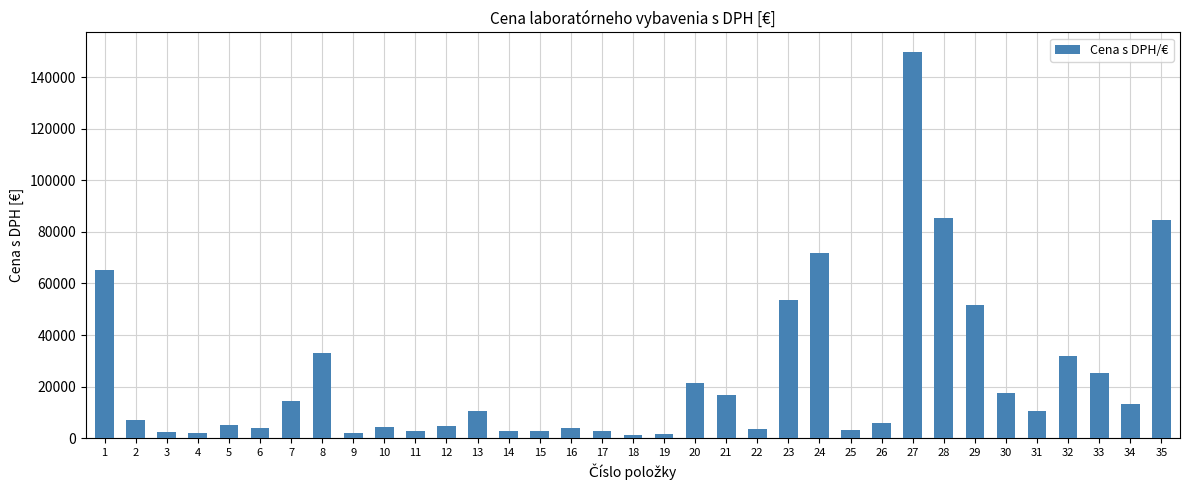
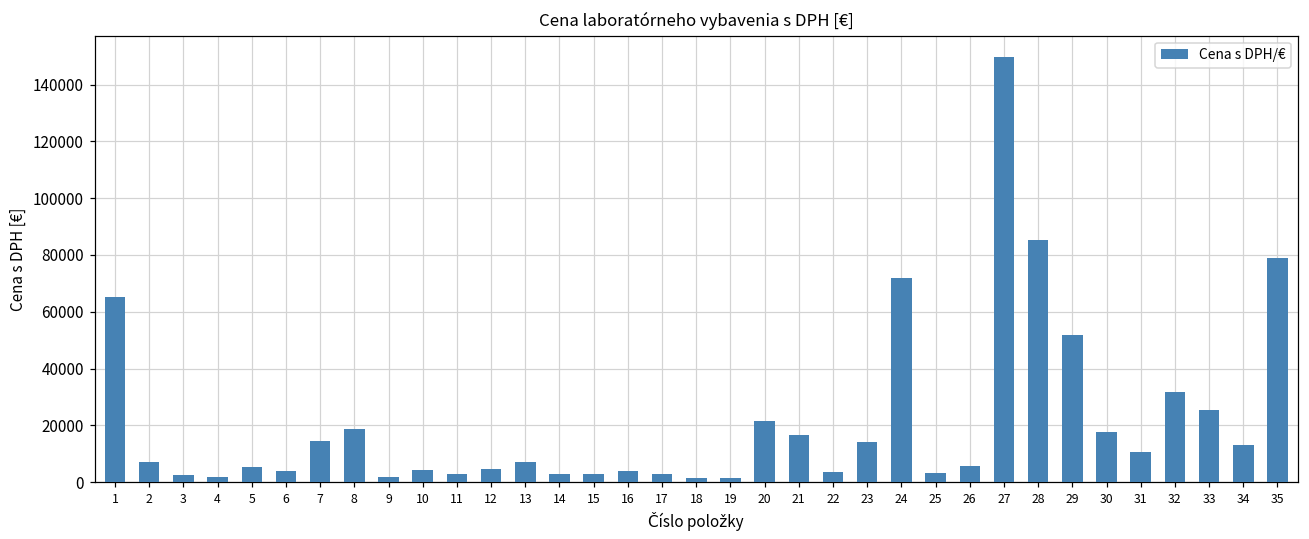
8: 33000 -> 19000
13: 11000 -> 7000
23: 54000 -> 14000
35: 84000 -> 79000
